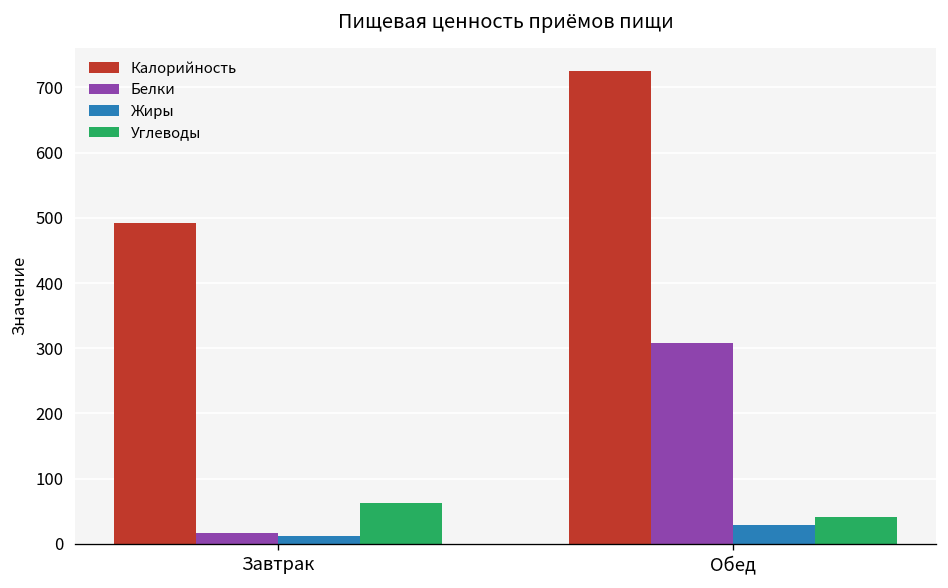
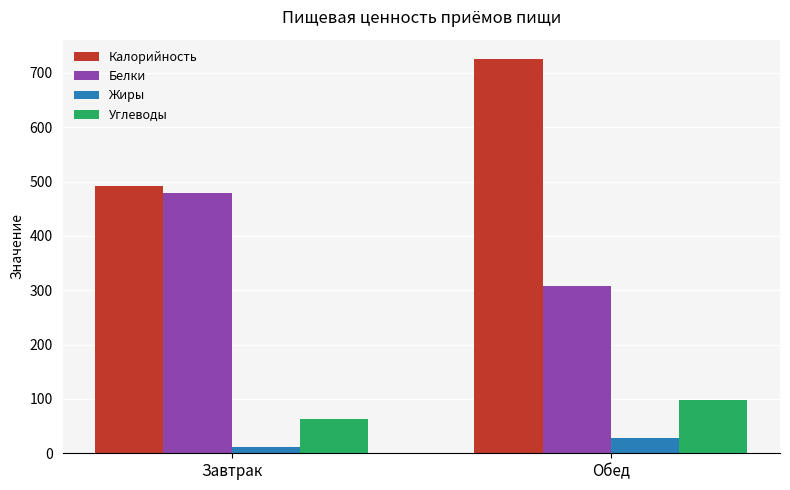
Белки, Завтрак: 20 -> 480
Углеводы, Обед: 40 -> 100
